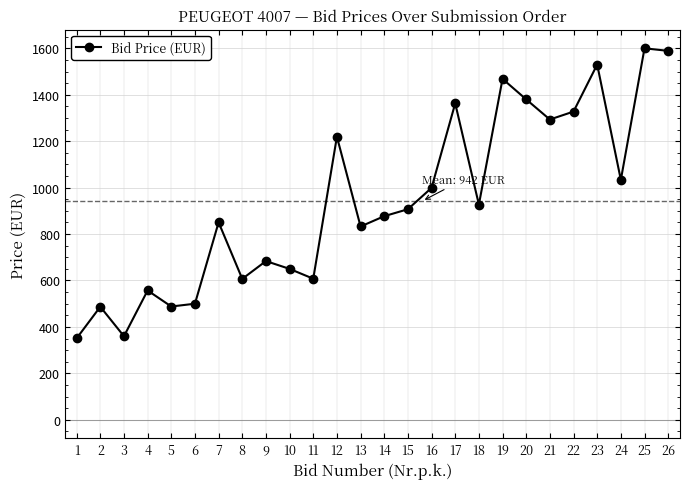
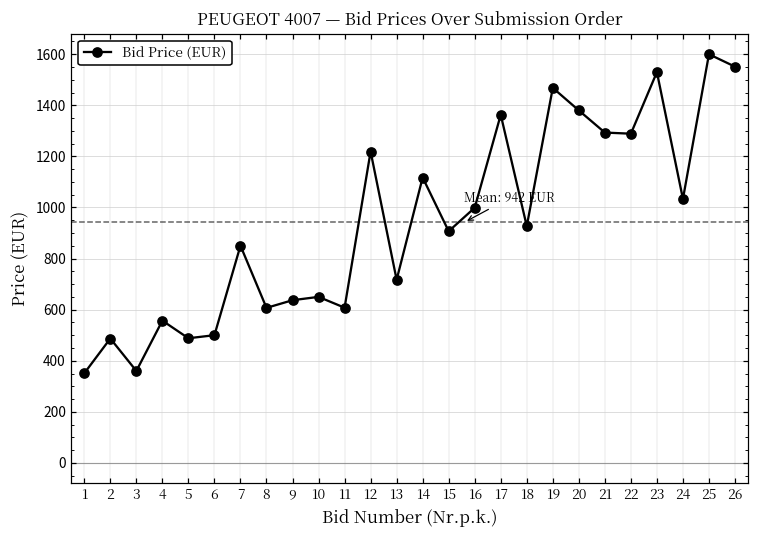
9: 680 -> 640
13: 830 -> 720
14: 880 -> 1120
22: 1330 -> 1290
26: 1590 -> 1550
